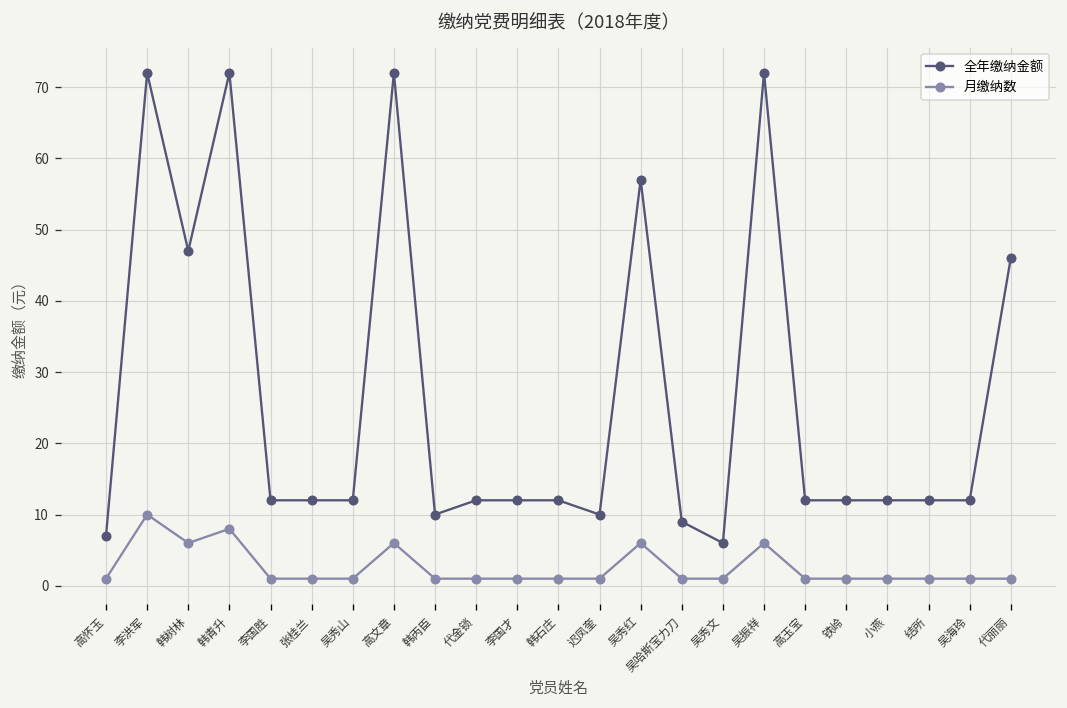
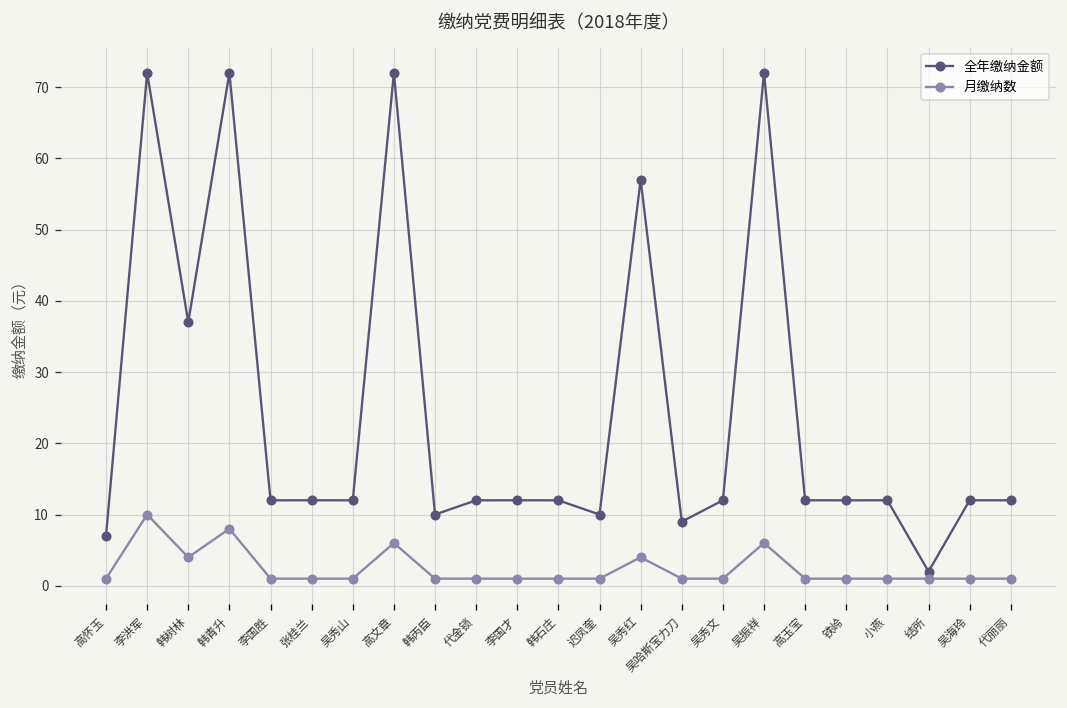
全年缴纳金额, 韩树林: 47 -> 37
月缴纳数, 韩树林: 6 -> 4
月缴纳数, 吴秀红: 6 -> 4
全年缴纳金额, 吴秀文: 6 -> 12
全年缴纳金额, 结所: 12 -> 2
全年缴纳金额, 代丽丽: 46 -> 12
